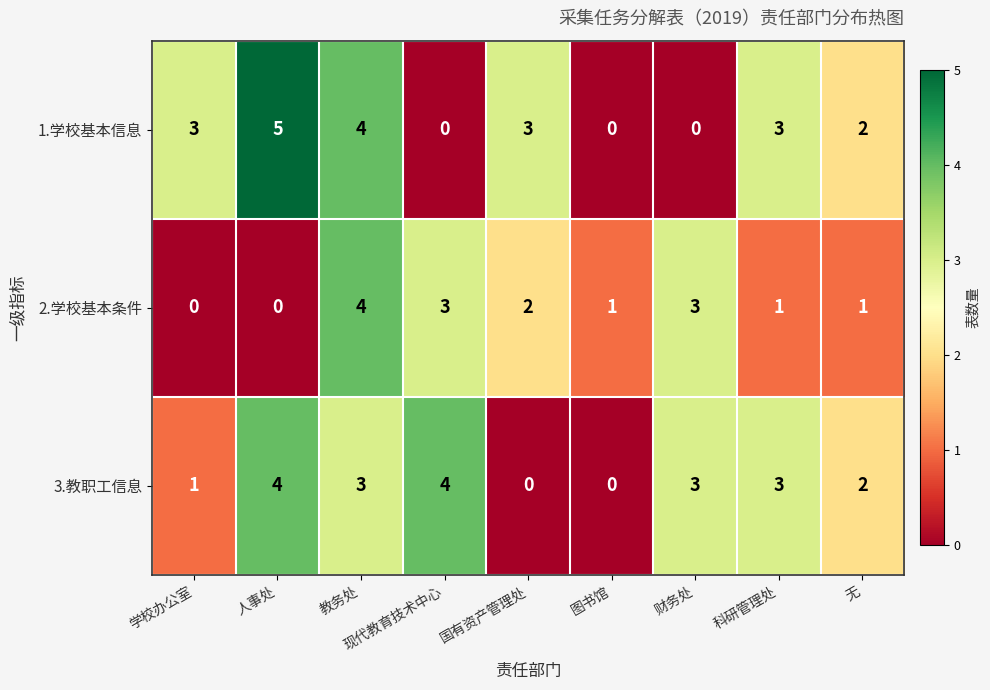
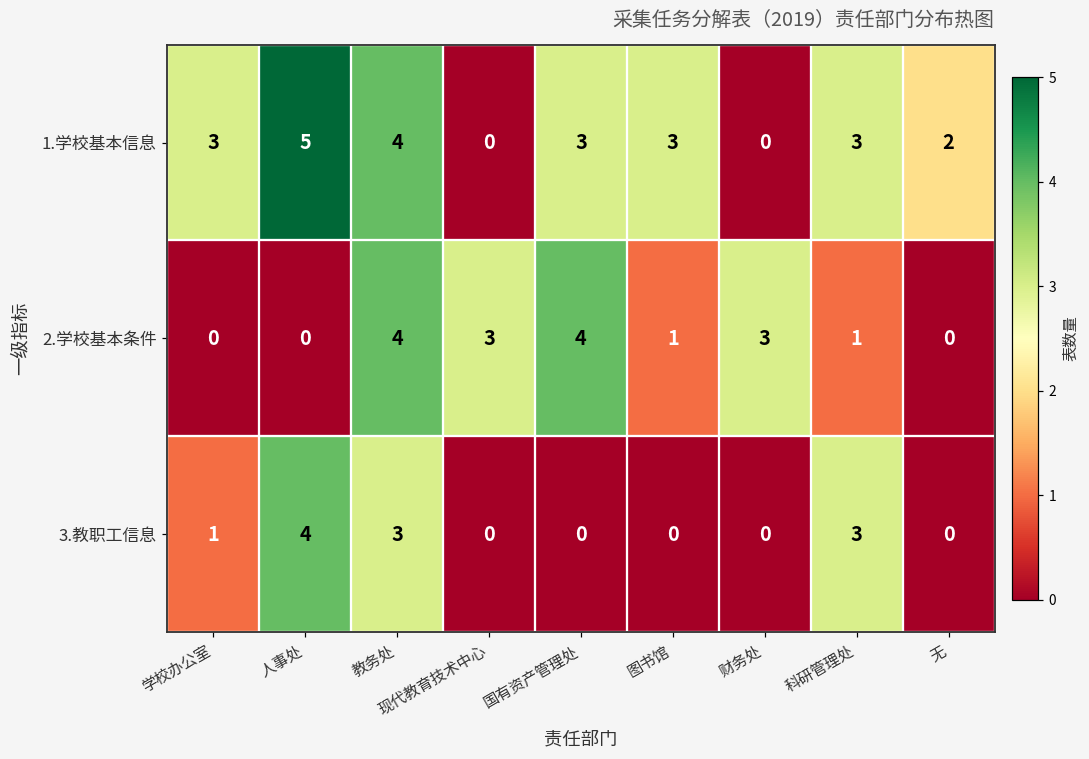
1.学校基本信息, 图书馆: 0 -> 3
2.学校基本条件, 国有资产管理处: 2 -> 4
2.学校基本条件, 无: 1 -> 0
3.教职工信息, 现代教育技术中心: 4 -> 0
3.教职工信息, 财务处: 3 -> 0
3.教职工信息, 无: 2 -> 0
